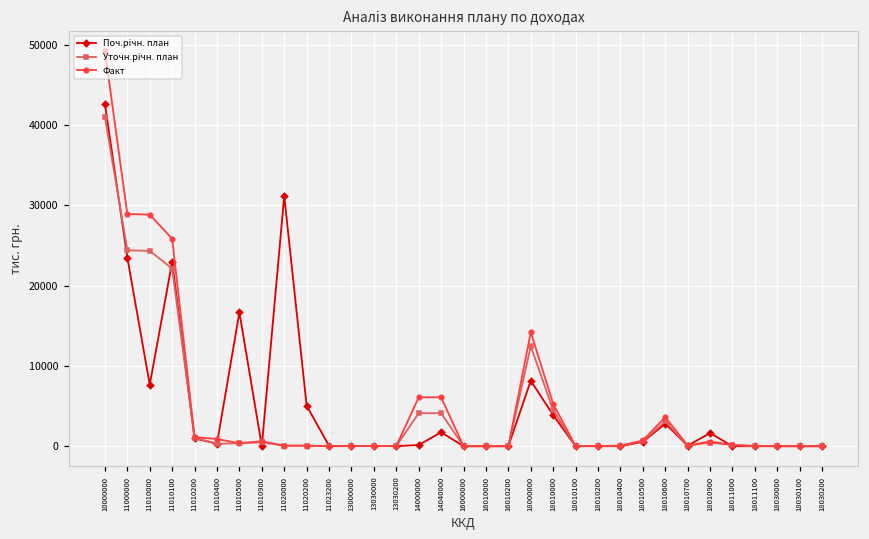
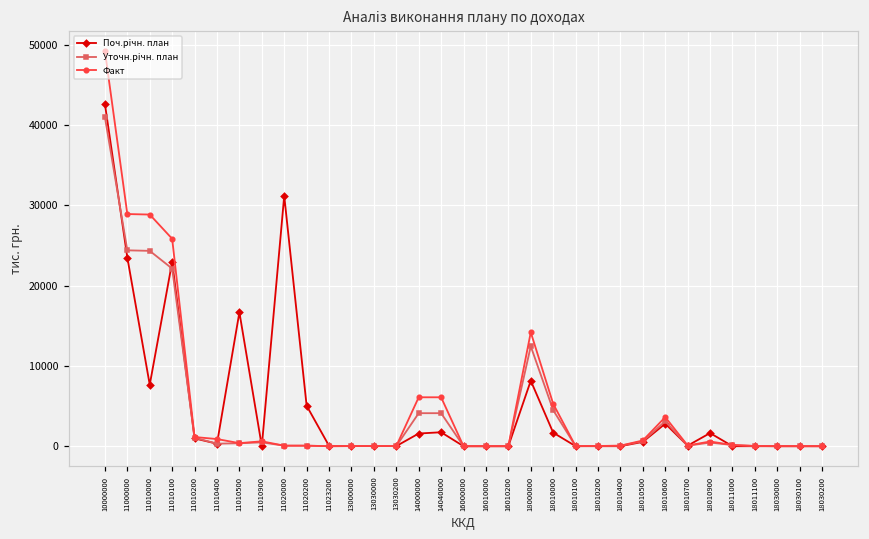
Поч.річн. план, 14000000: 0 -> 2000
Поч.річн. план, 18010000: 4000 -> 2000
